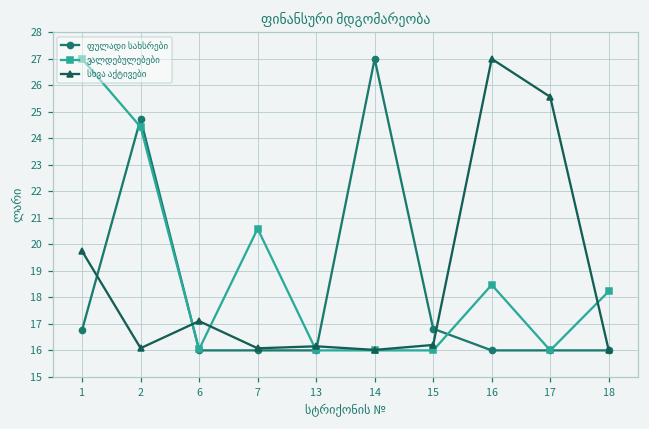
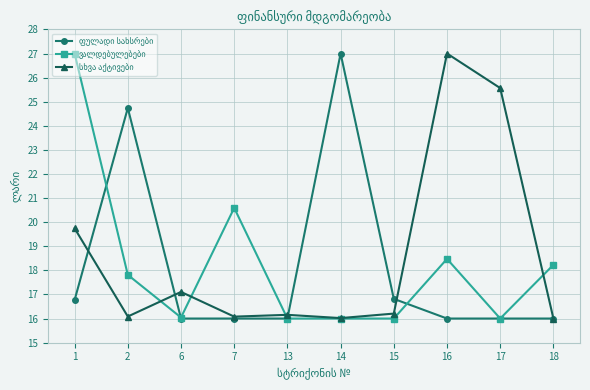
ვალდებულებები, 2: 24.4 -> 17.8
